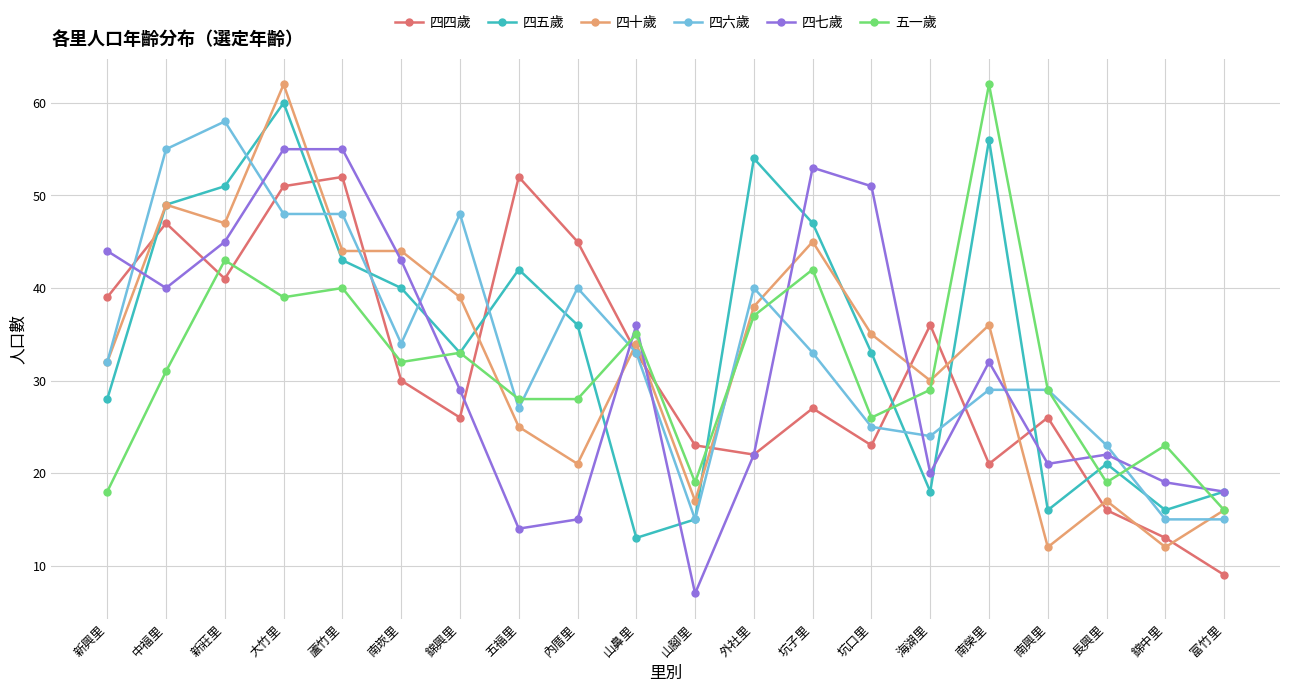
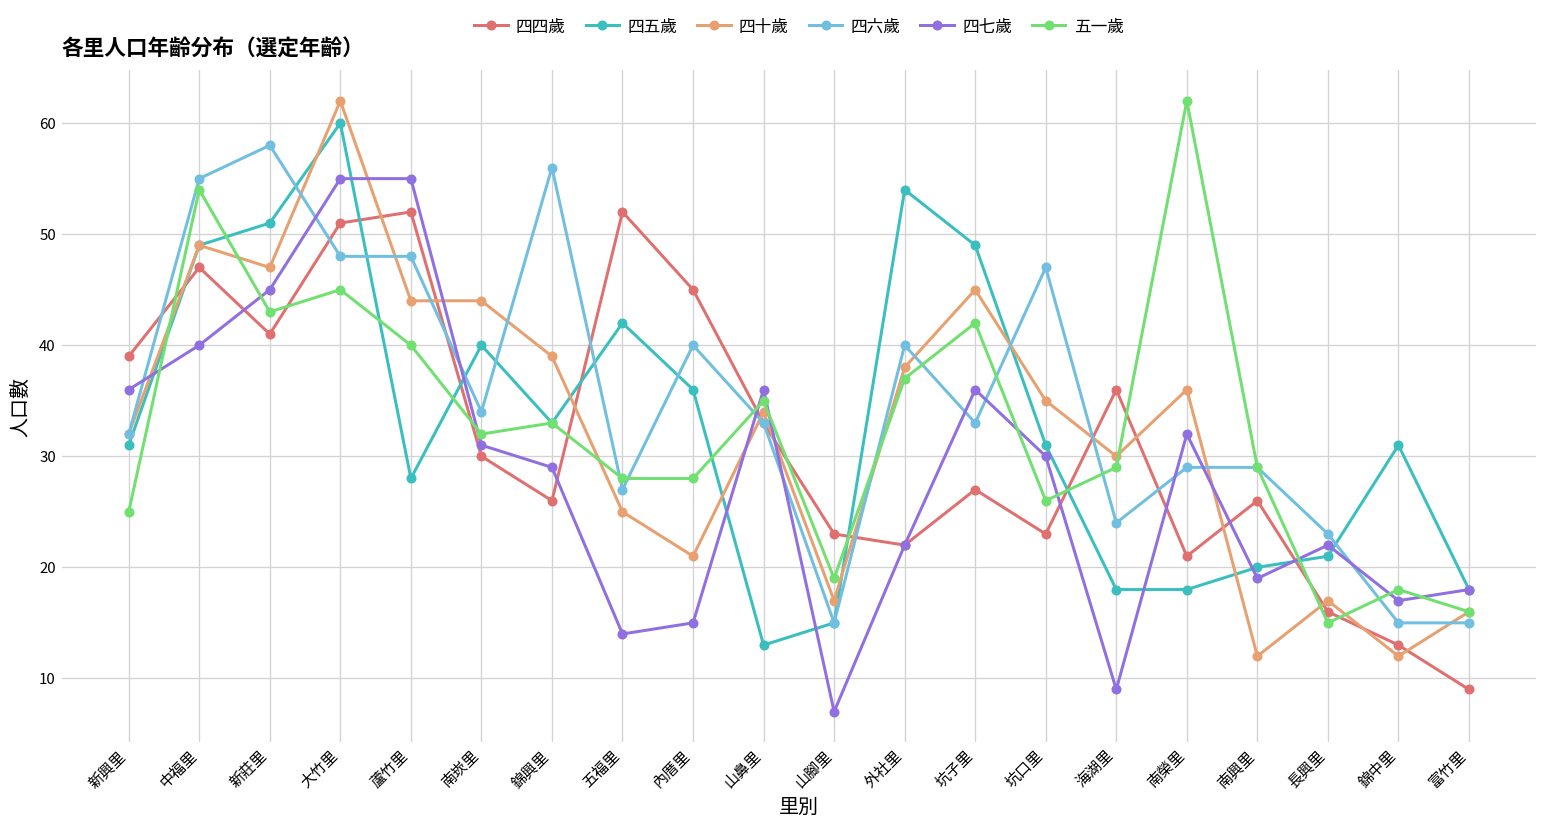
四五歲, 新興里: 28 -> 31
四七歲, 新興里: 44 -> 36
五一歲, 新興里: 18 -> 25
五一歲, 中福里: 31 -> 54
五一歲, 大竹里: 39 -> 45
四五歲, 蘆竹里: 43 -> 28
四七歲, 南崁里: 43 -> 31
四六歲, 錦興里: 48 -> 56
四五歲, 坑子里: 47 -> 49
四七歲, 坑子里: 53 -> 36
四五歲, 坑口里: 33 -> 31
四六歲, 坑口里: 25 -> 47
四七歲, 坑口里: 51 -> 30
四七歲, 海湖里: 20 -> 9
四五歲, 南榮里: 56 -> 18
四五歲, 南興里: 16 -> 20
四七歲, 南興里: 21 -> 19
五一歲, 長興里: 19 -> 15
四五歲, 錦中里: 16 -> 31
四七歲, 錦中里: 19 -> 17
五一歲, 錦中里: 23 -> 18
